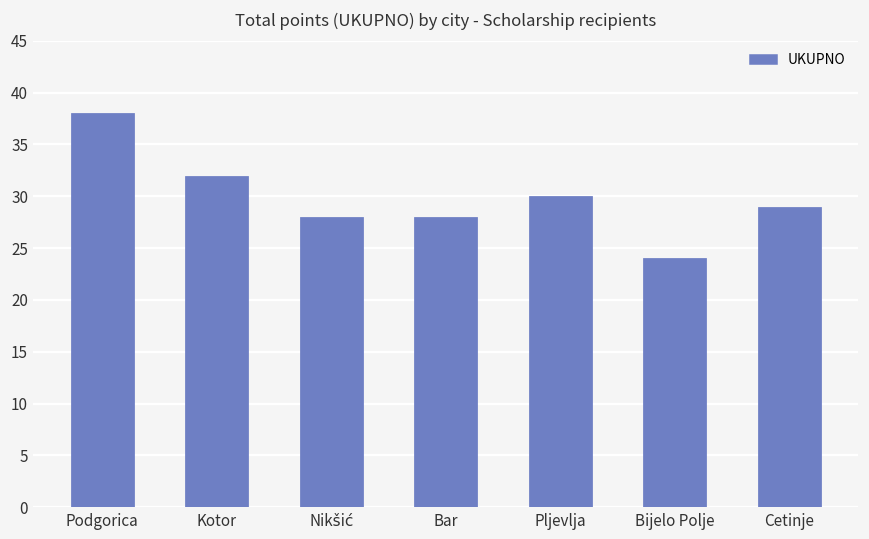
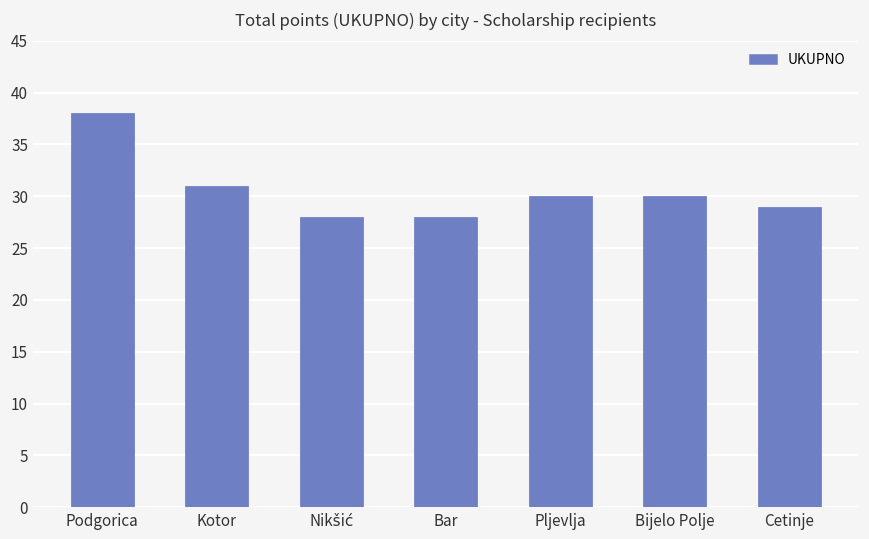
Kotor: 32 -> 31
Bijelo Polje: 24 -> 30
